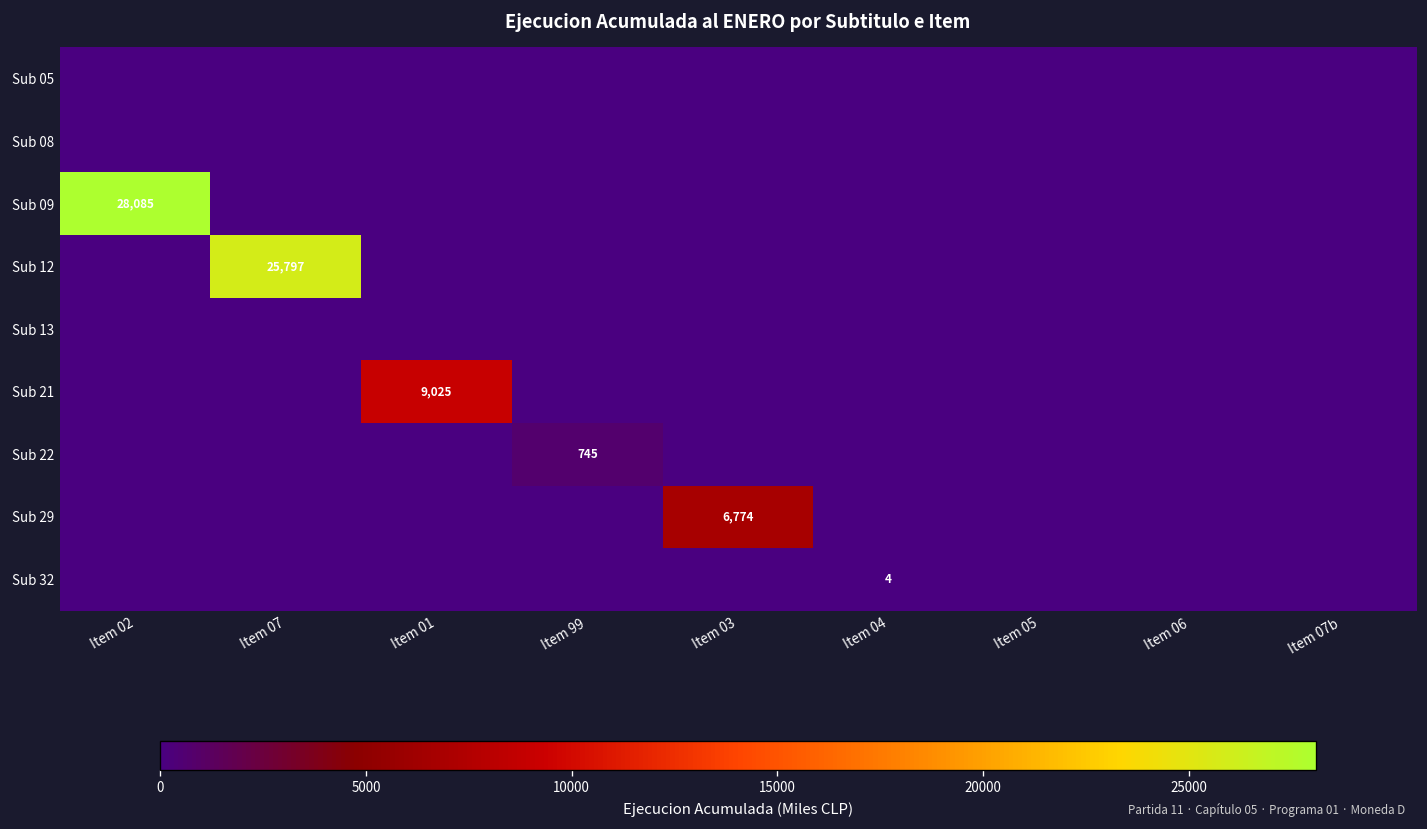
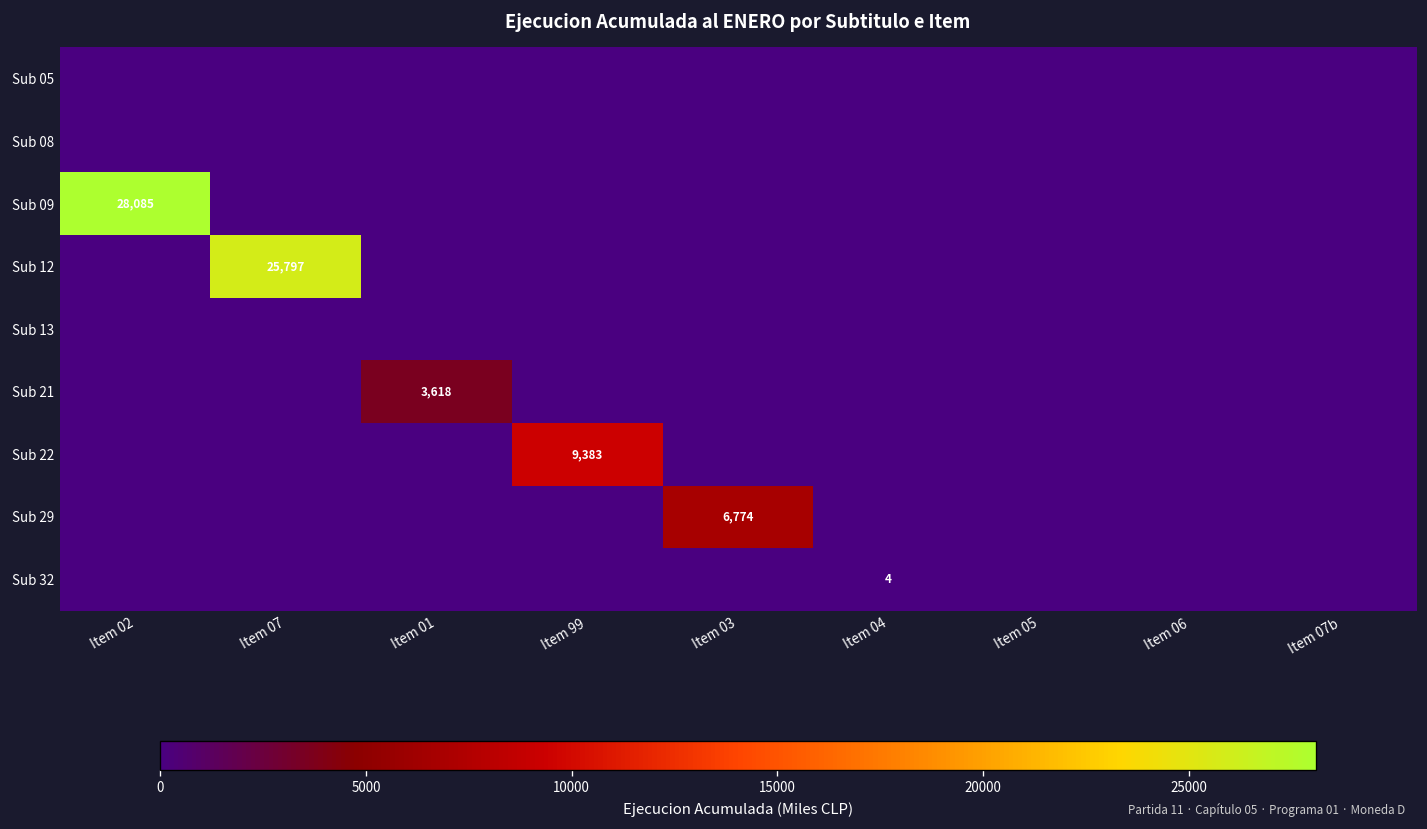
Sub 21, Item 01: 9,025 -> 3,618
Sub 22, Item 99: 745 -> 9,383
